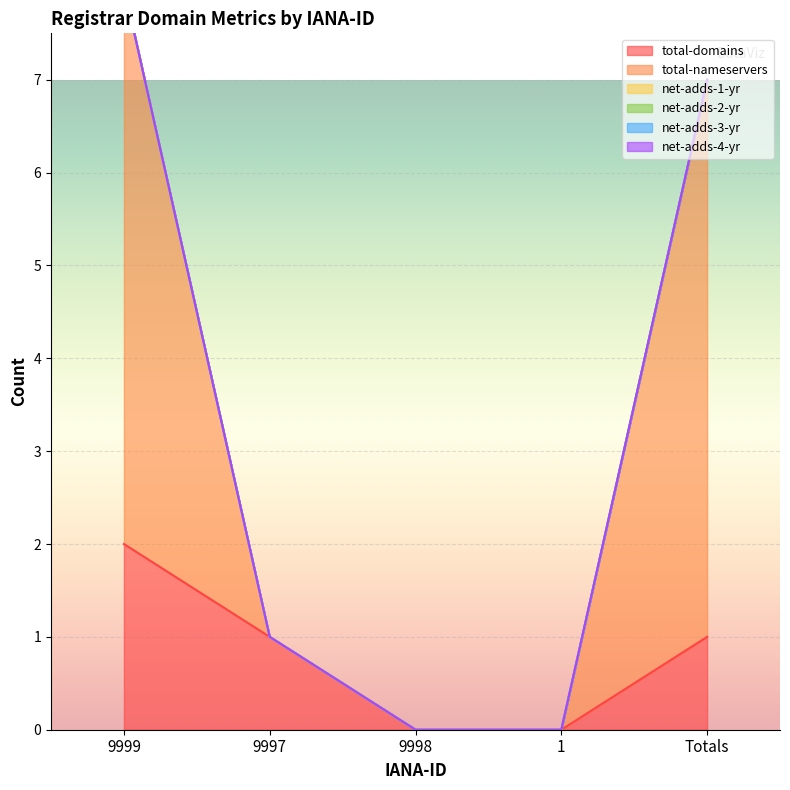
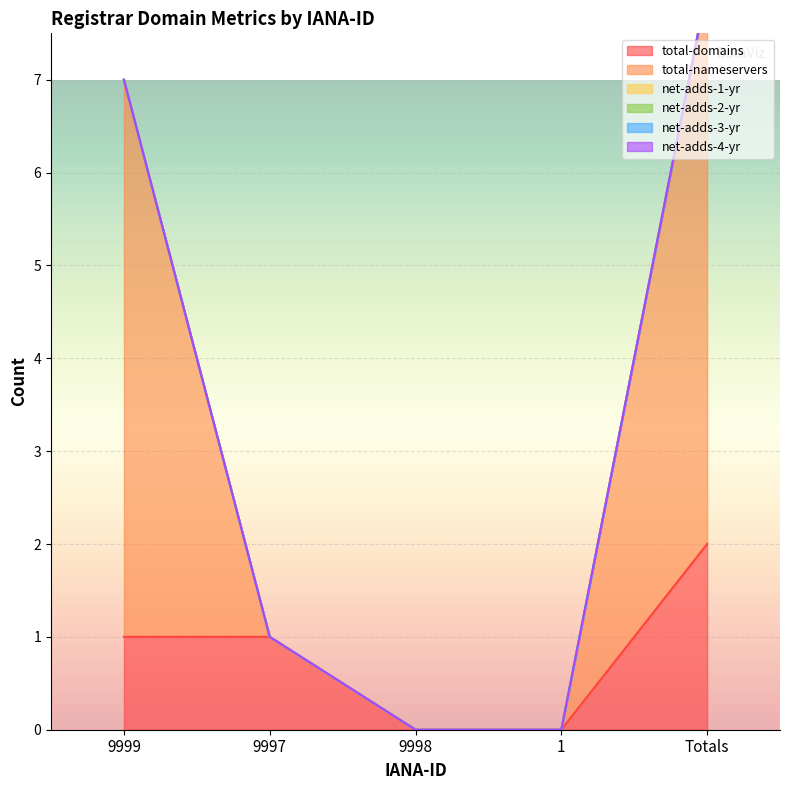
total-domains, 9999: 2 -> 1
total-domains, Totals: 1 -> 2
